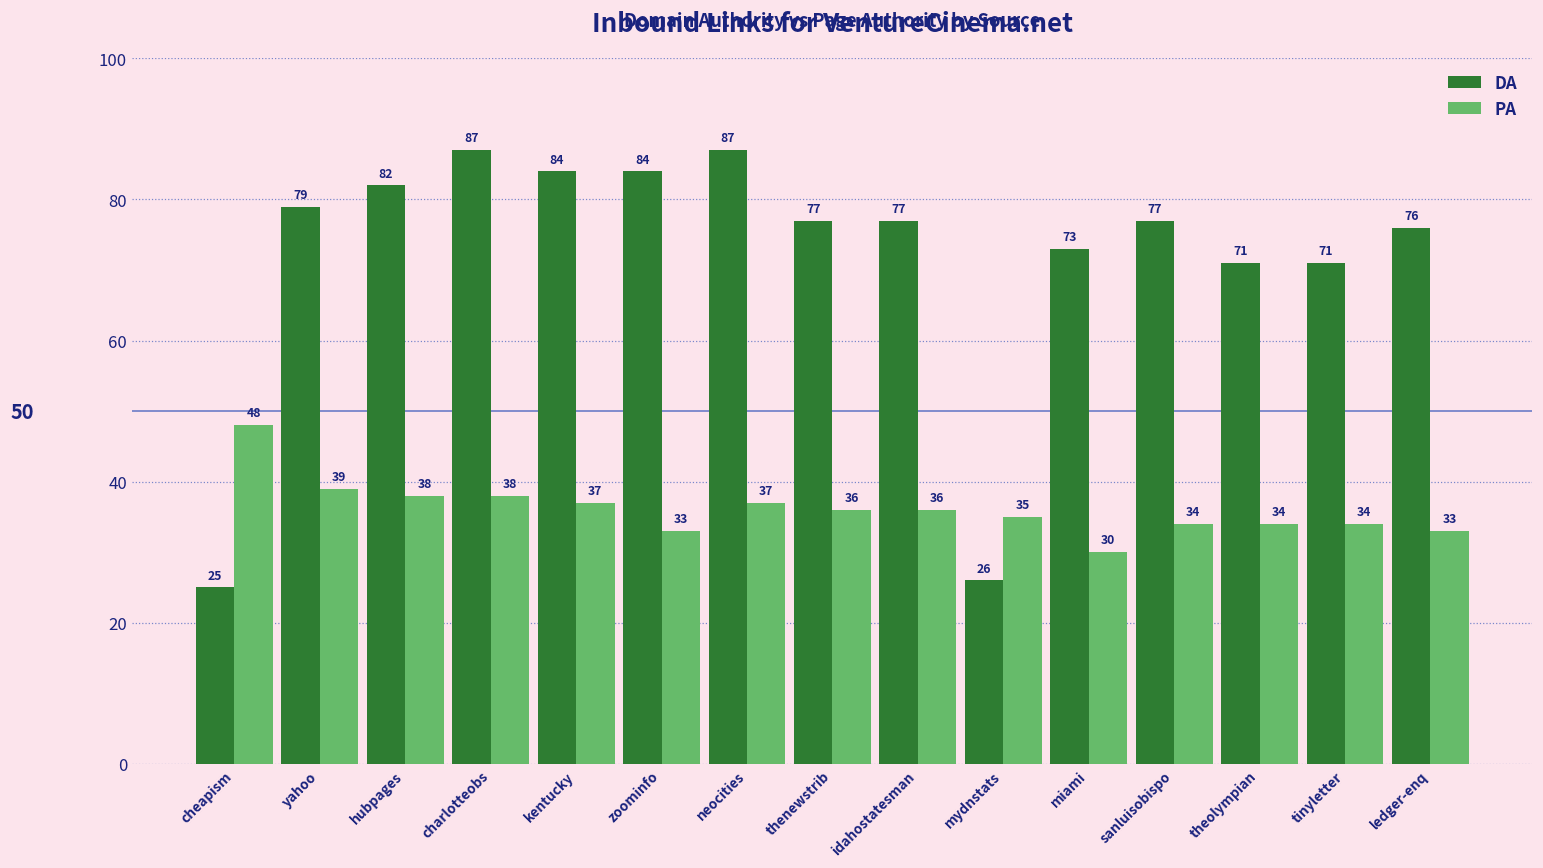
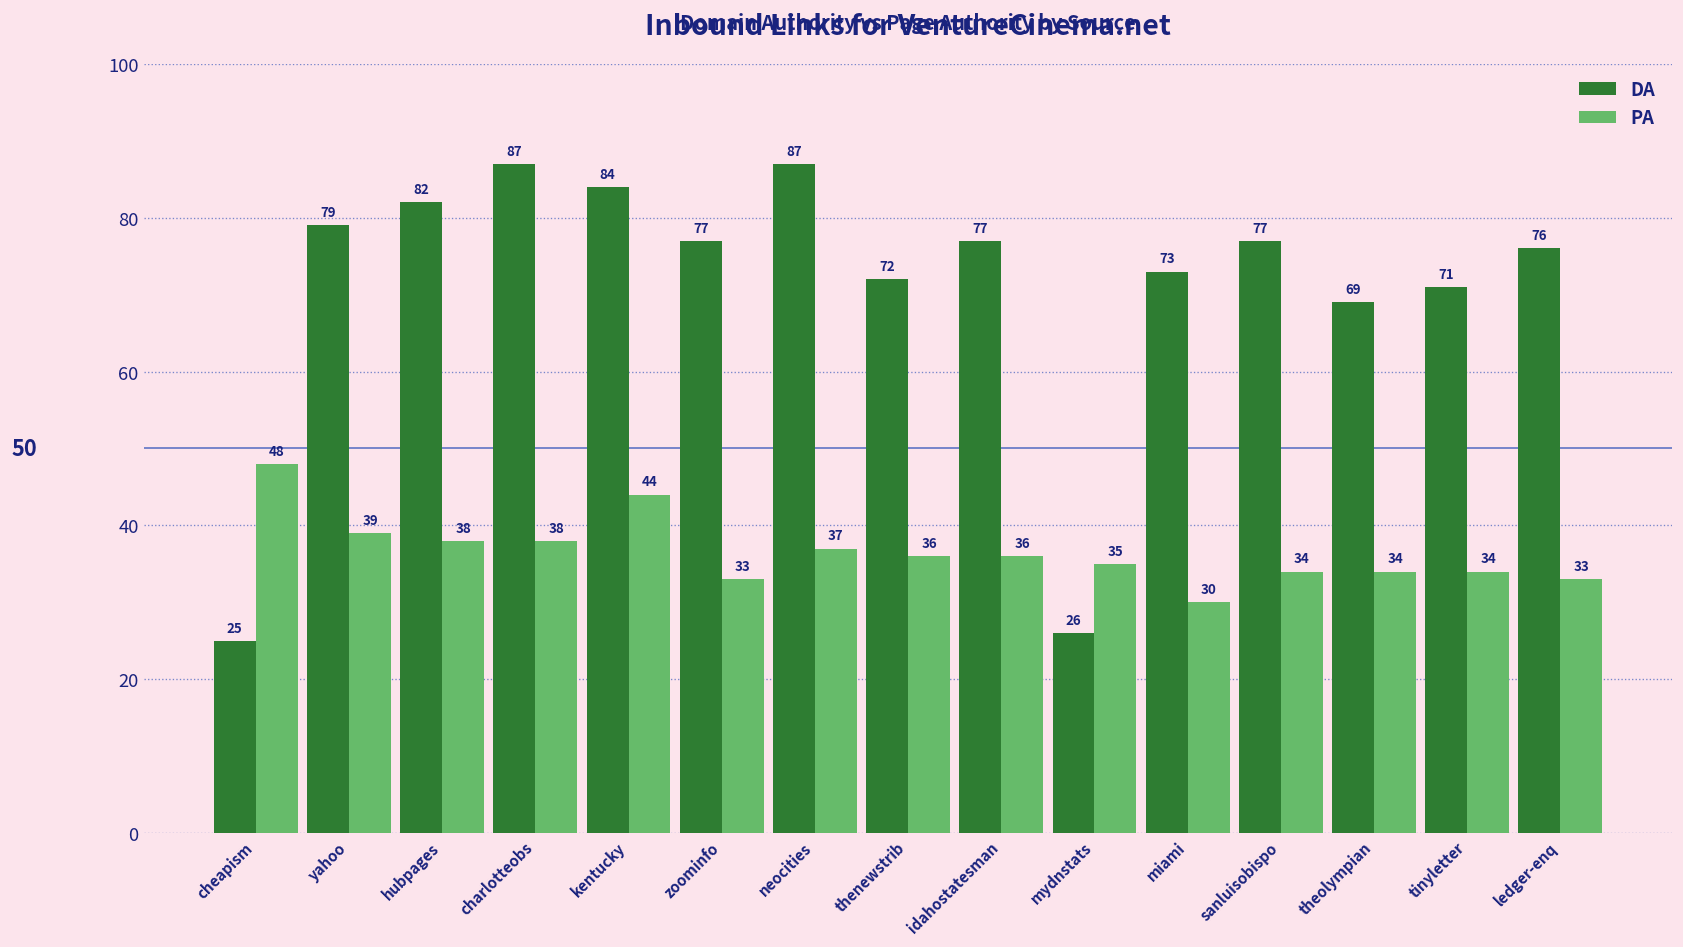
PA, kentucky: 37 -> 44
DA, zoominfo: 84 -> 77
DA, thenewstrib: 77 -> 72
DA, theolympian: 71 -> 69
